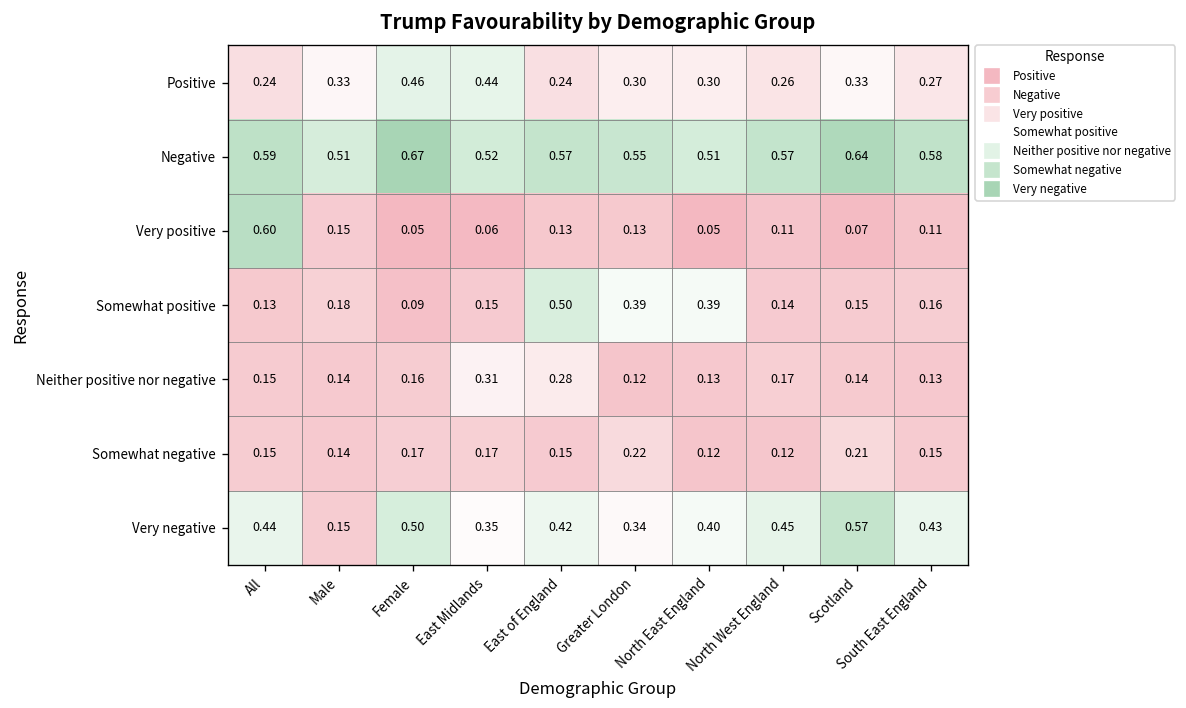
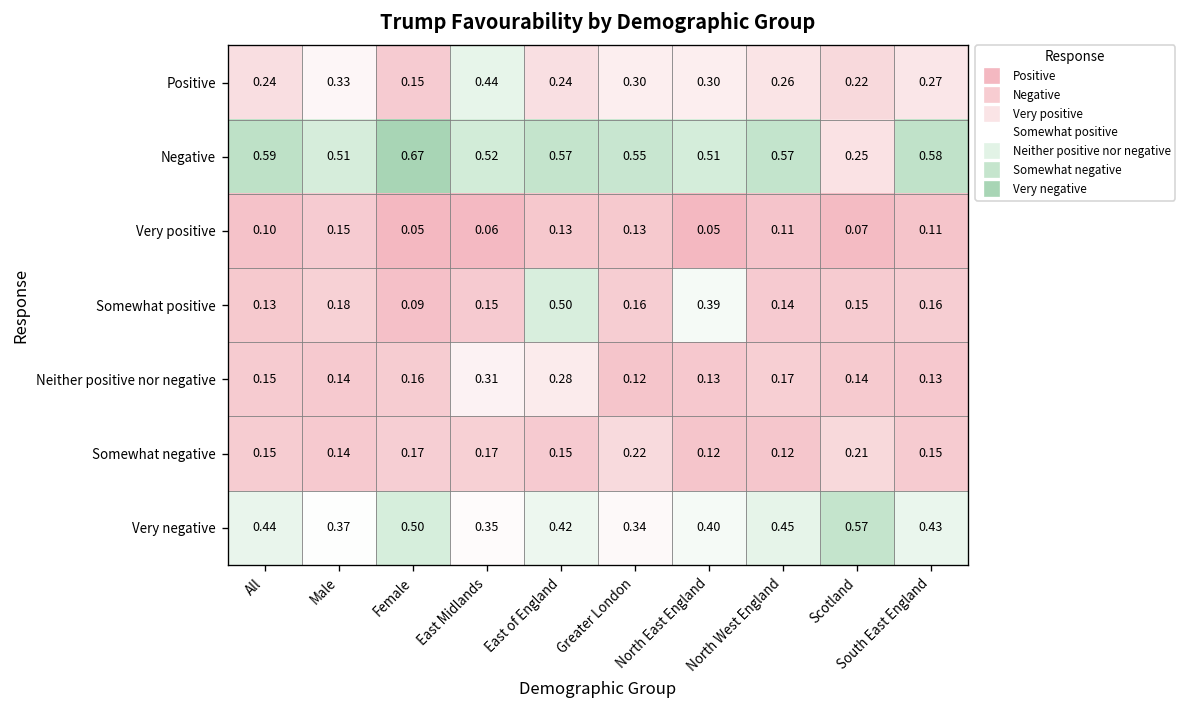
Positive, Female: 0.46 -> 0.15
Positive, Scotland: 0.33 -> 0.22
Negative, Scotland: 0.64 -> 0.25
Very positive, All: 0.60 -> 0.10
Somewhat positive, Greater London: 0.39 -> 0.16
Very negative, Male: 0.15 -> 0.37
